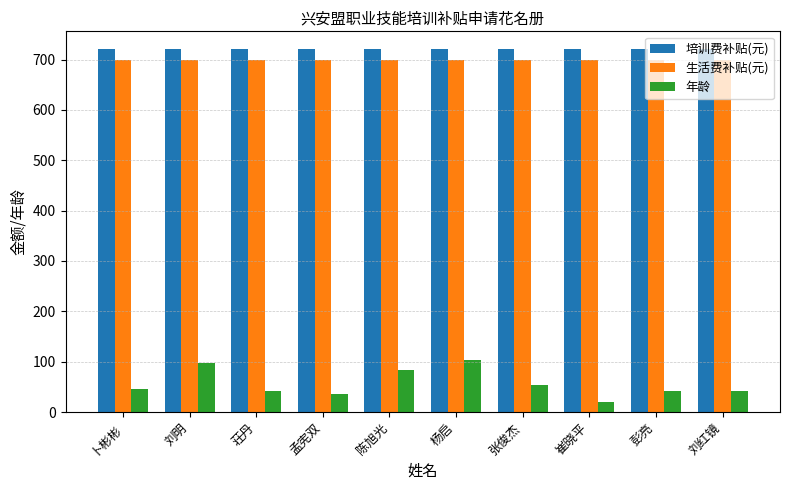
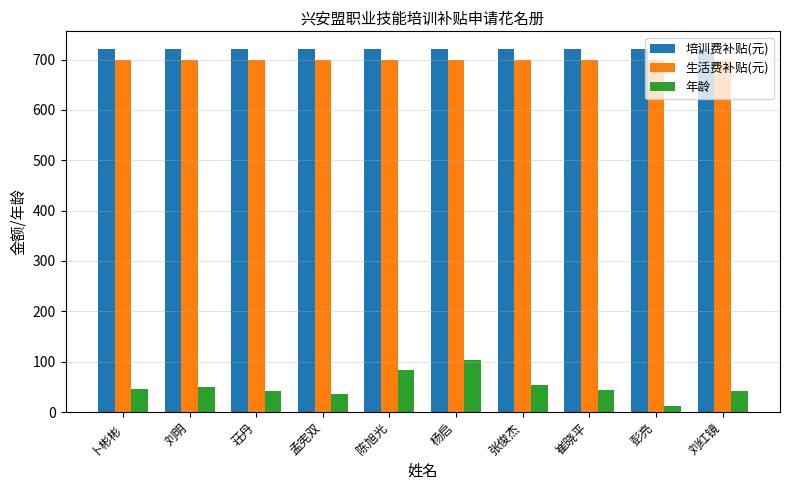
年龄, 刘明: 100 -> 50
年龄, 崔晓平: 20 -> 40
年龄, 彭亮: 40 -> 10
